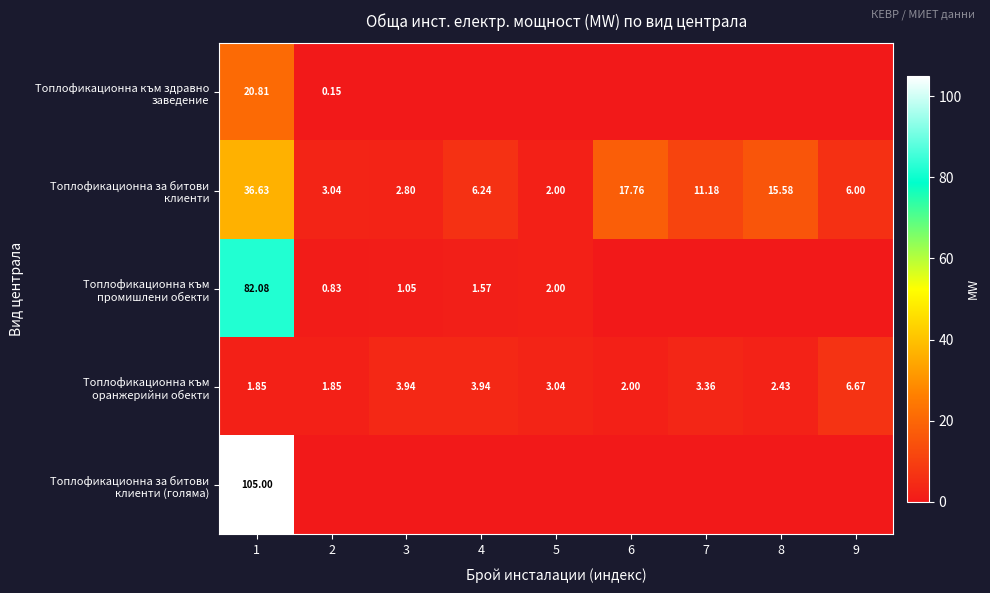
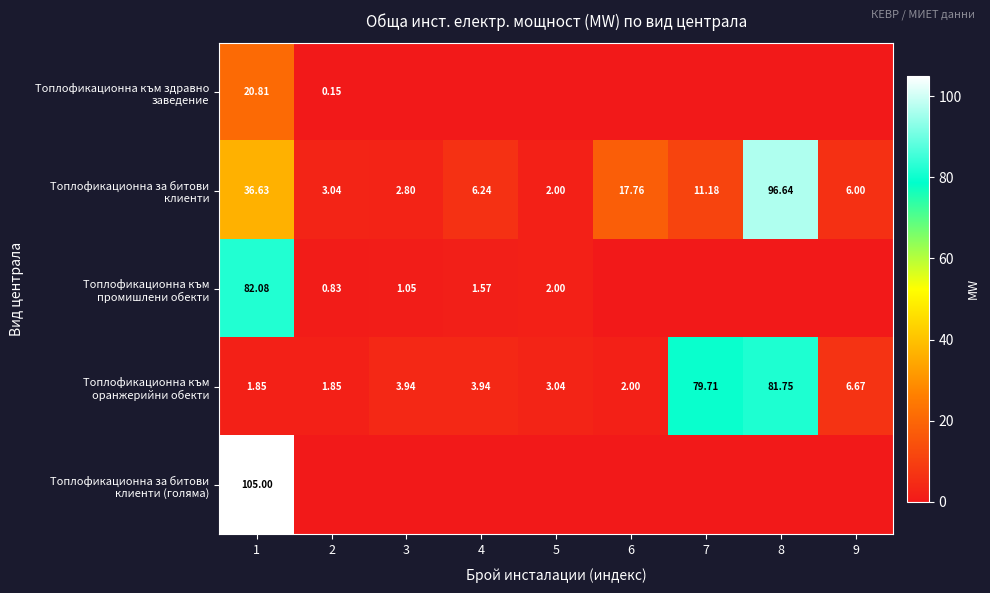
Топлофикационна за битови клиенти, 8: 15.58 -> 96.64
Топлофикационна към оранжерийни обекти, 7: 3.36 -> 79.71
Топлофикационна към оранжерийни обекти, 8: 2.43 -> 81.75
